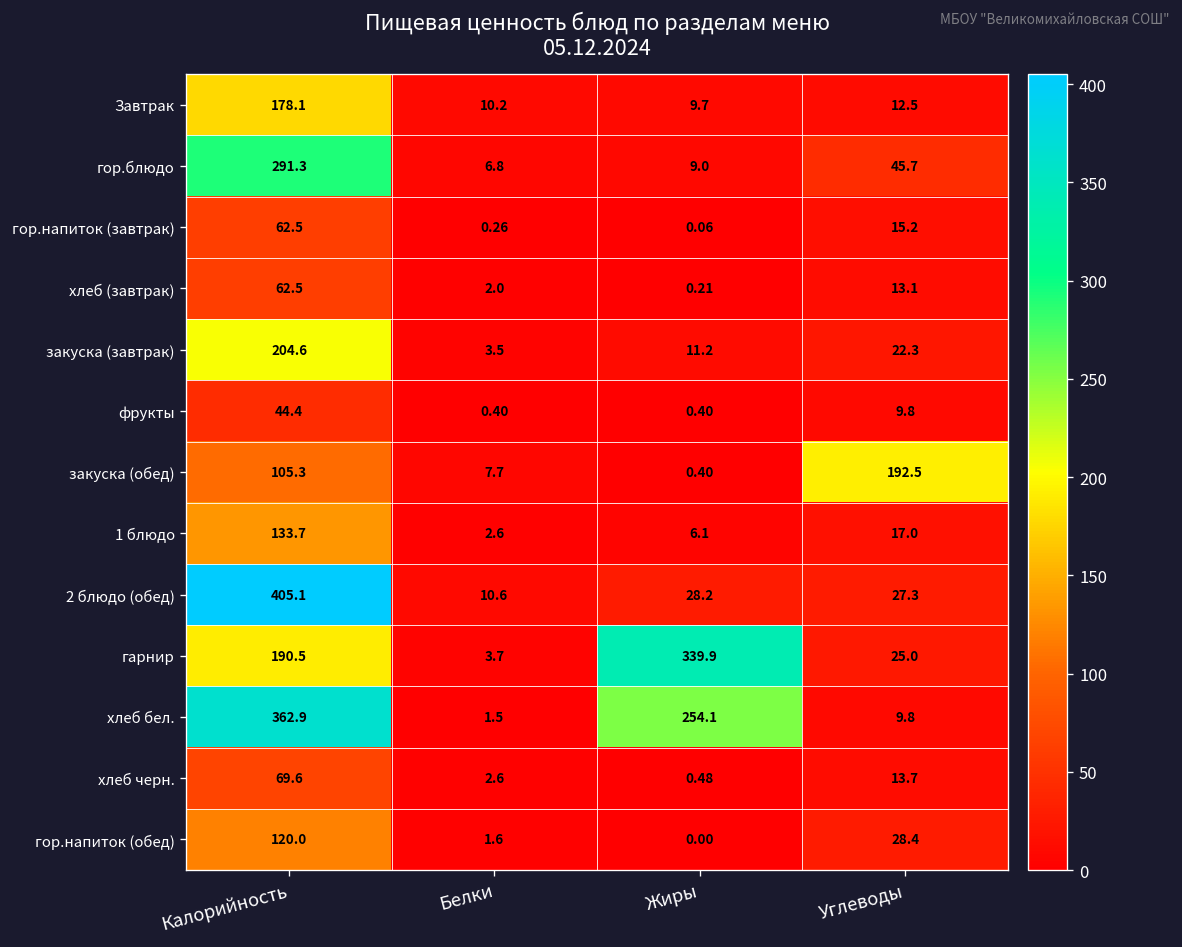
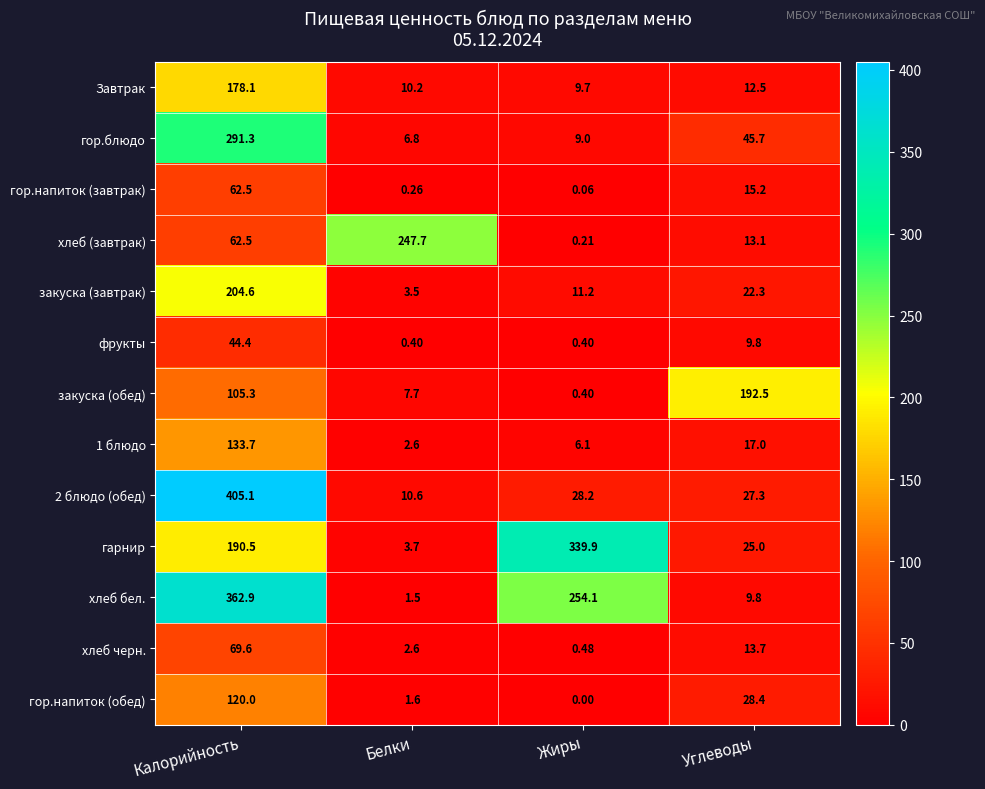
хлеб (завтрак), Белки: 2.0 -> 247.7
